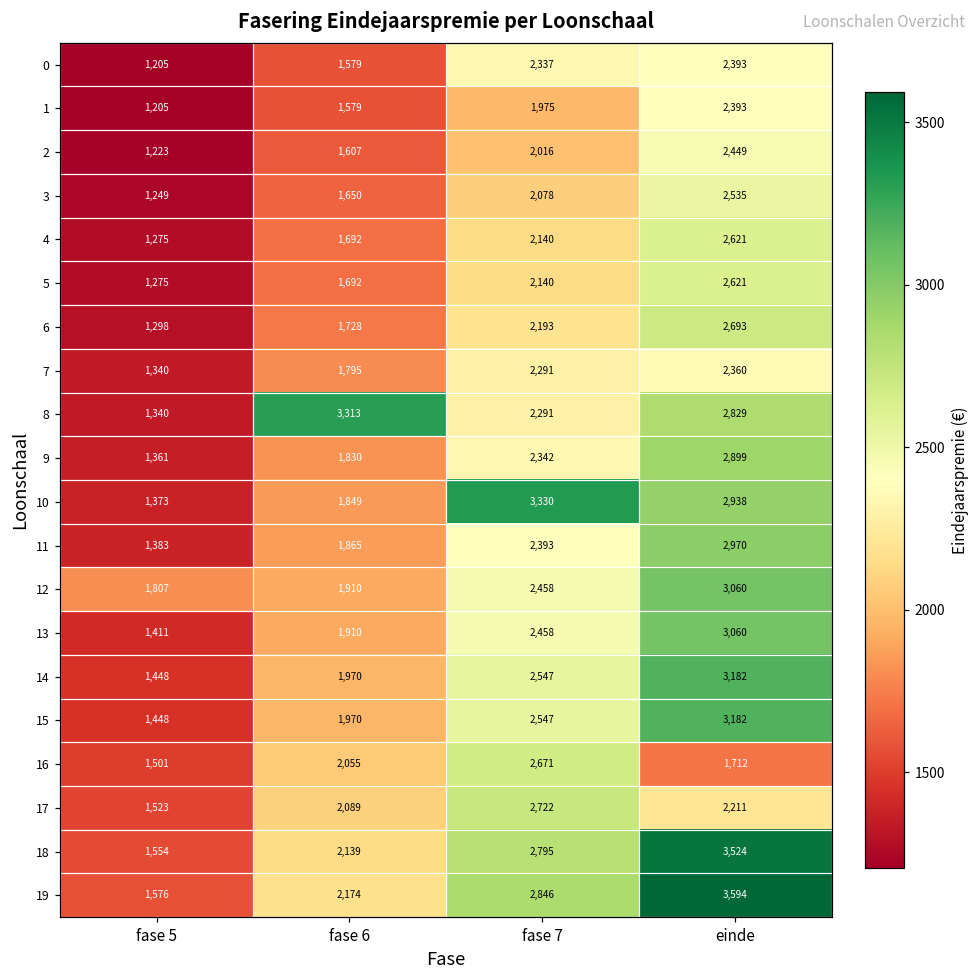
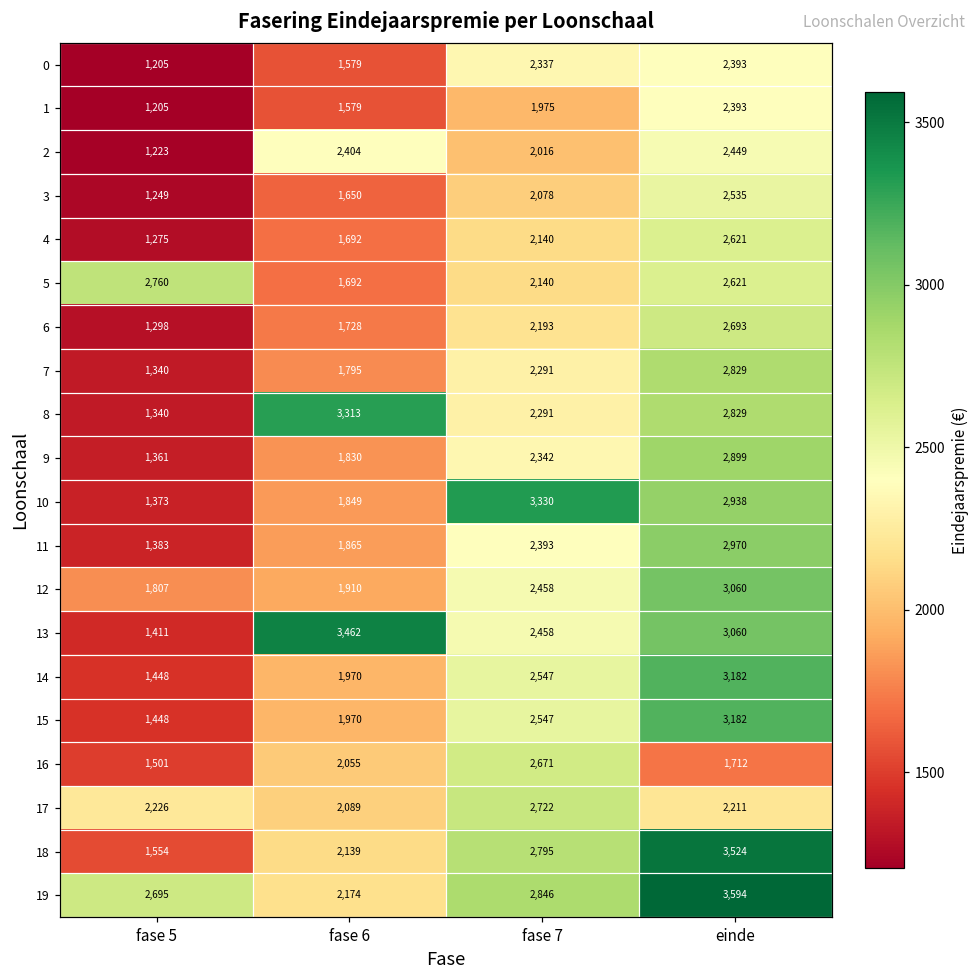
2, fase 6: 1,607 -> 2,404
5, fase 5: 1,275 -> 2,760
7, einde: 2,360 -> 2,829
13, fase 6: 1,910 -> 3,462
17, fase 5: 1,523 -> 2,226
19, fase 5: 1,576 -> 2,695
